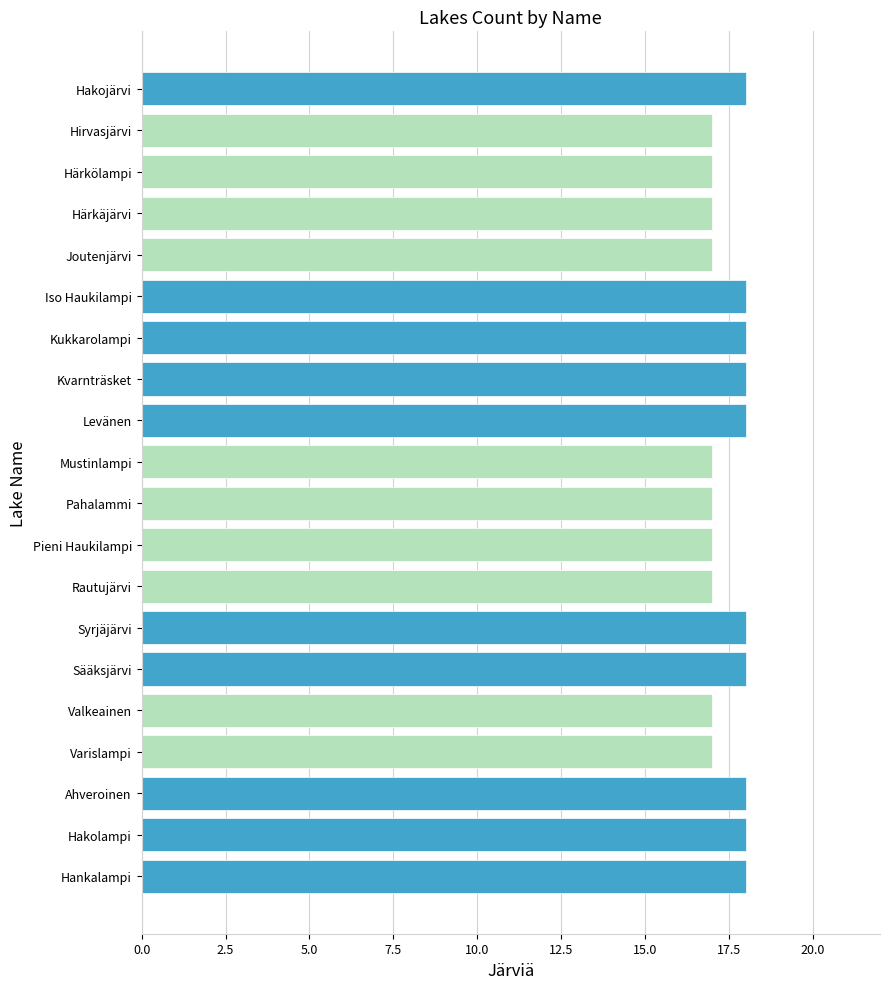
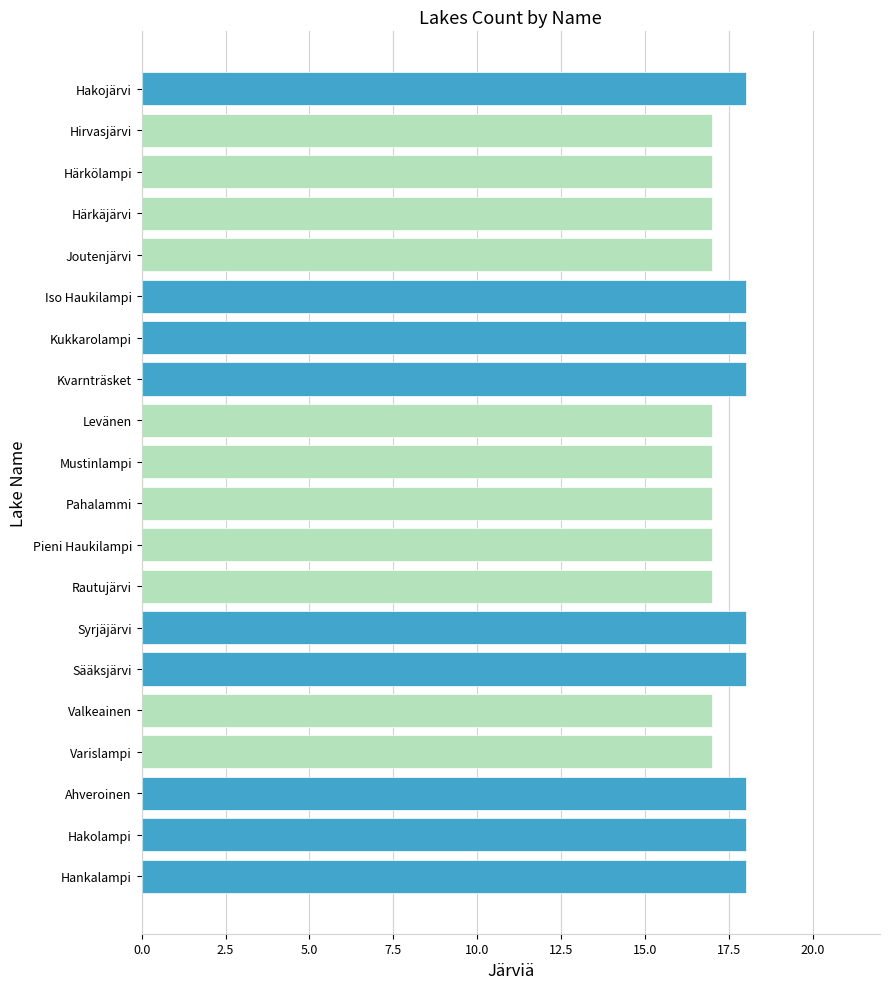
Levänen: 18 -> 17
